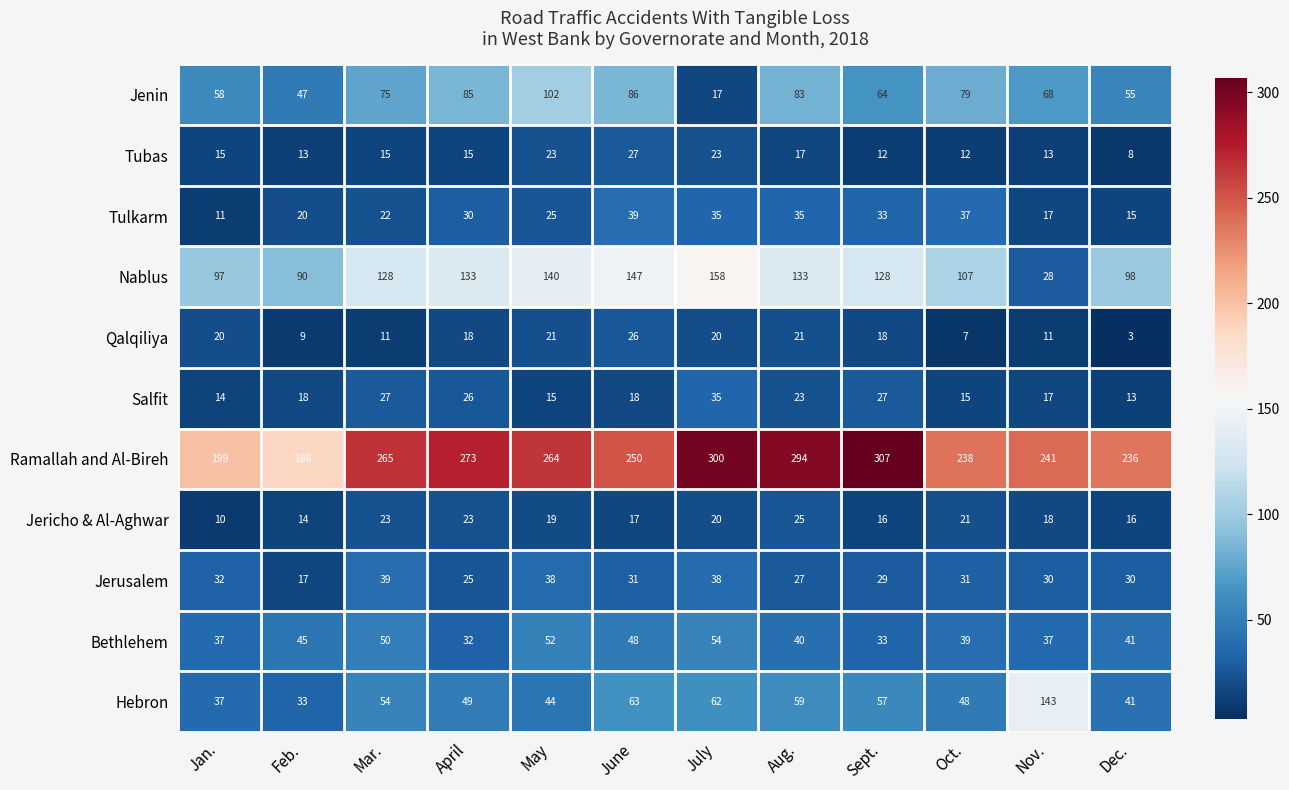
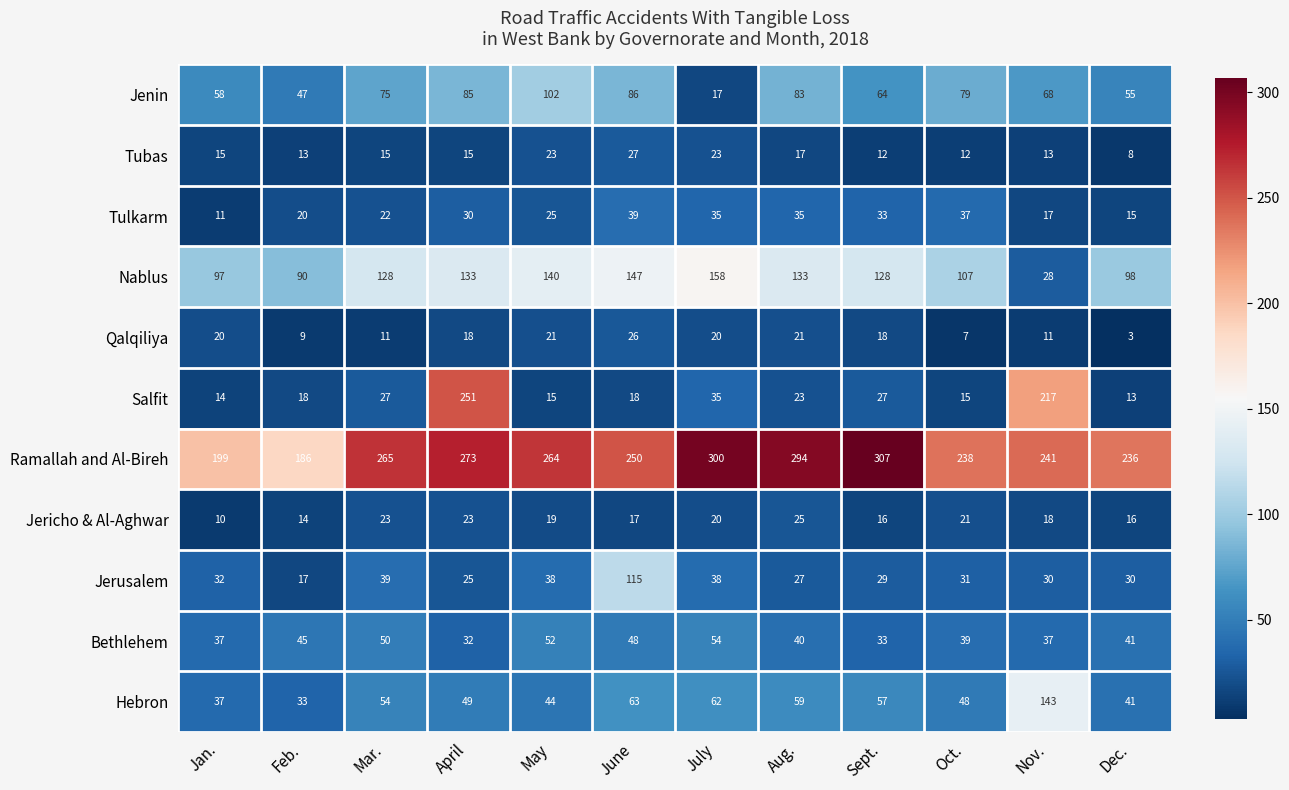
Salfit, April: 26 -> 251
Salfit, Nov.: 17 -> 217
Jerusalem, June: 31 -> 115
